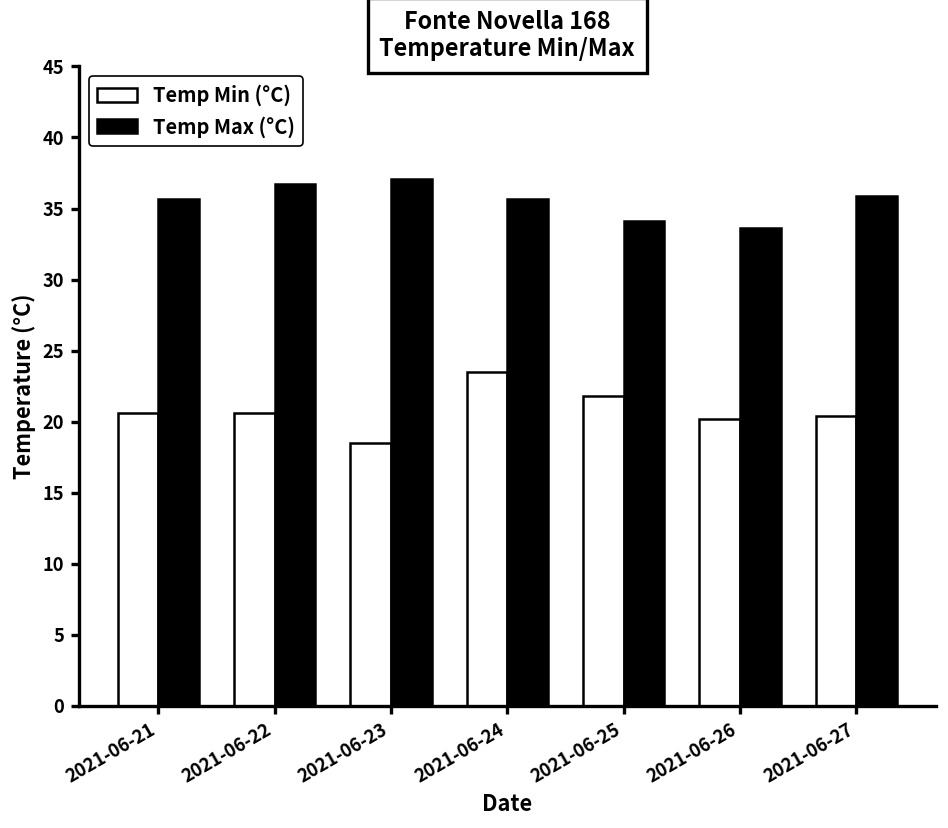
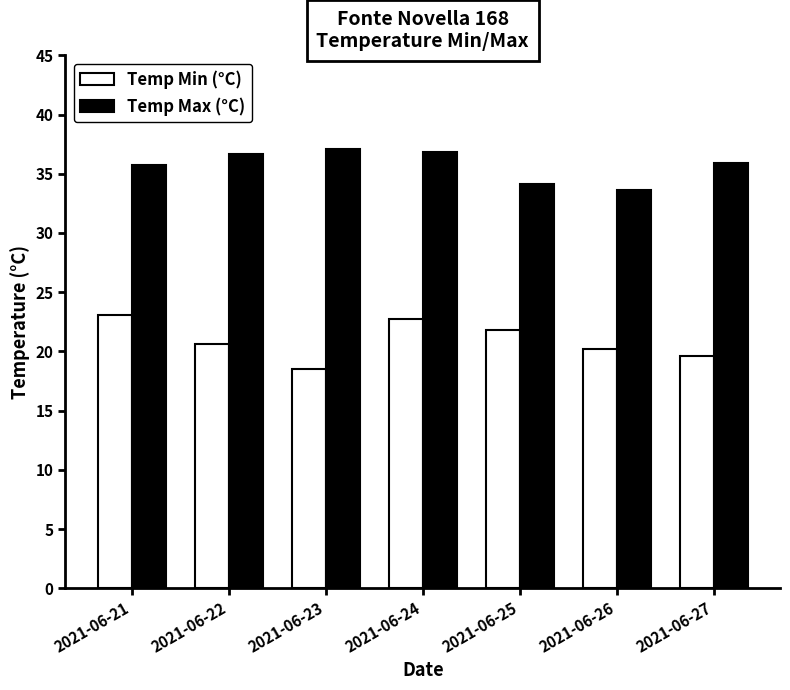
Temp Min (°C), 2021-06-21: 20.6 -> 23.1
Temp Min (°C), 2021-06-24: 23.5 -> 22.7
Temp Max (°C), 2021-06-24: 35.7 -> 36.8
Temp Min (°C), 2021-06-27: 20.4 -> 19.6
